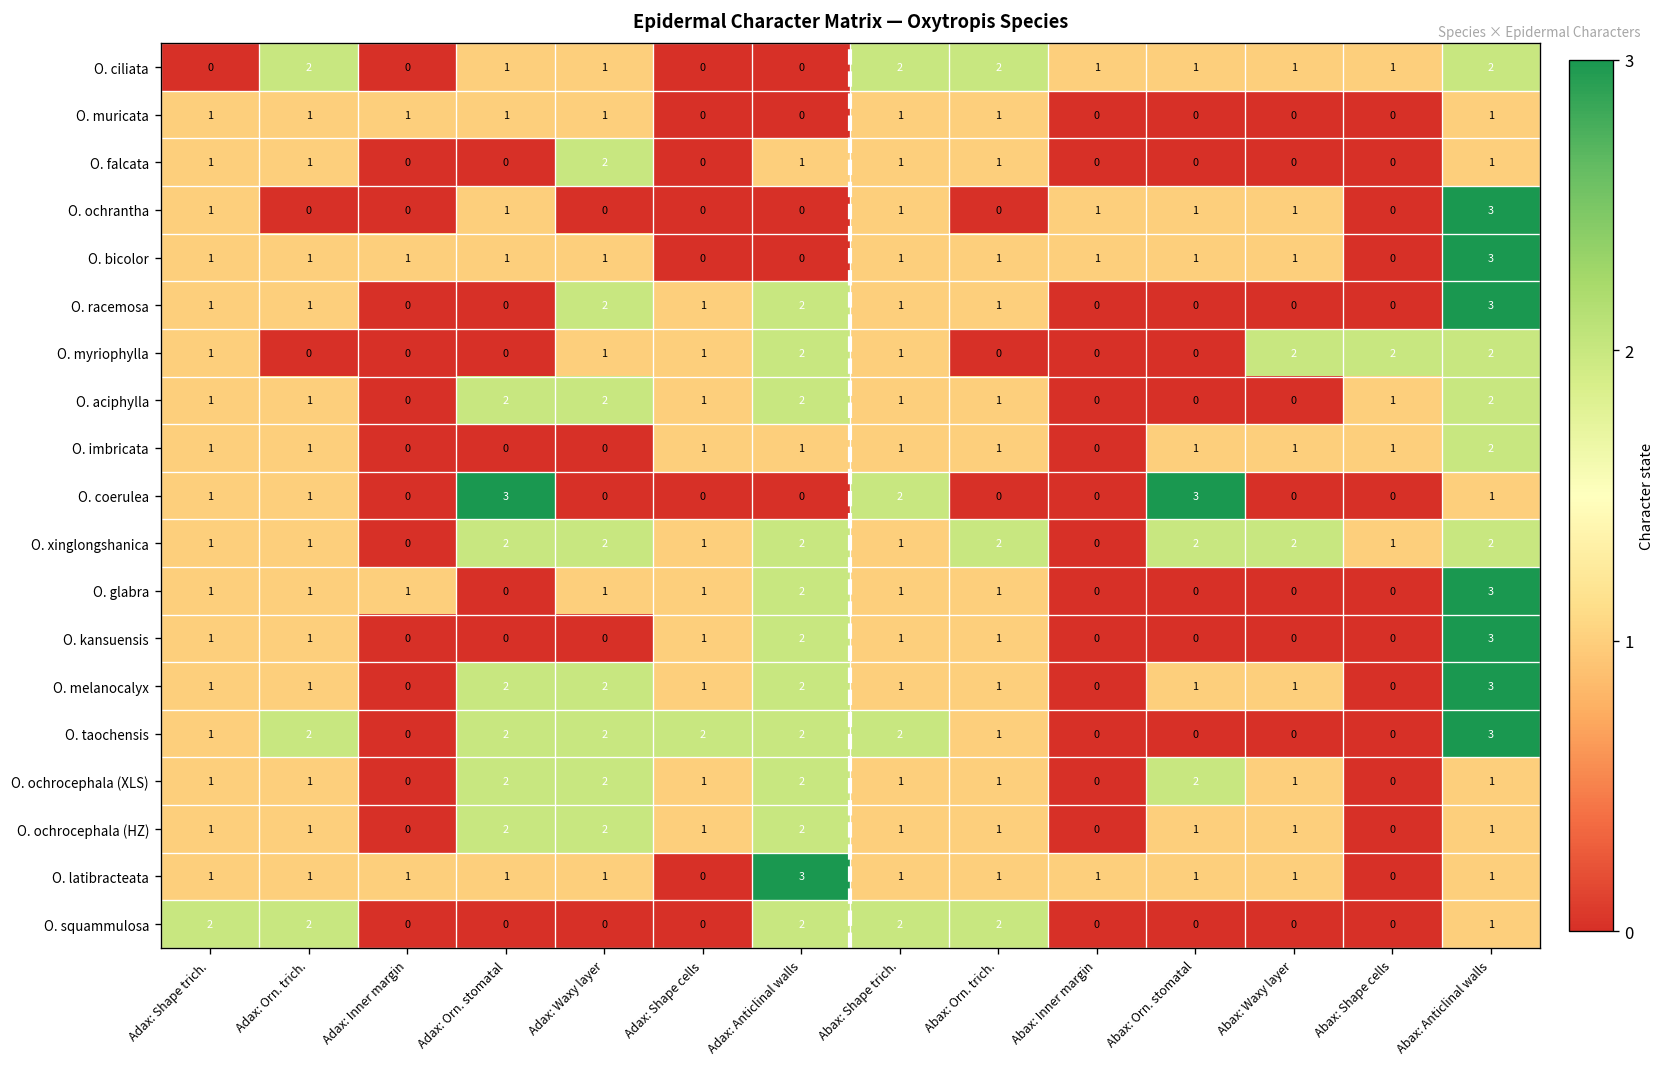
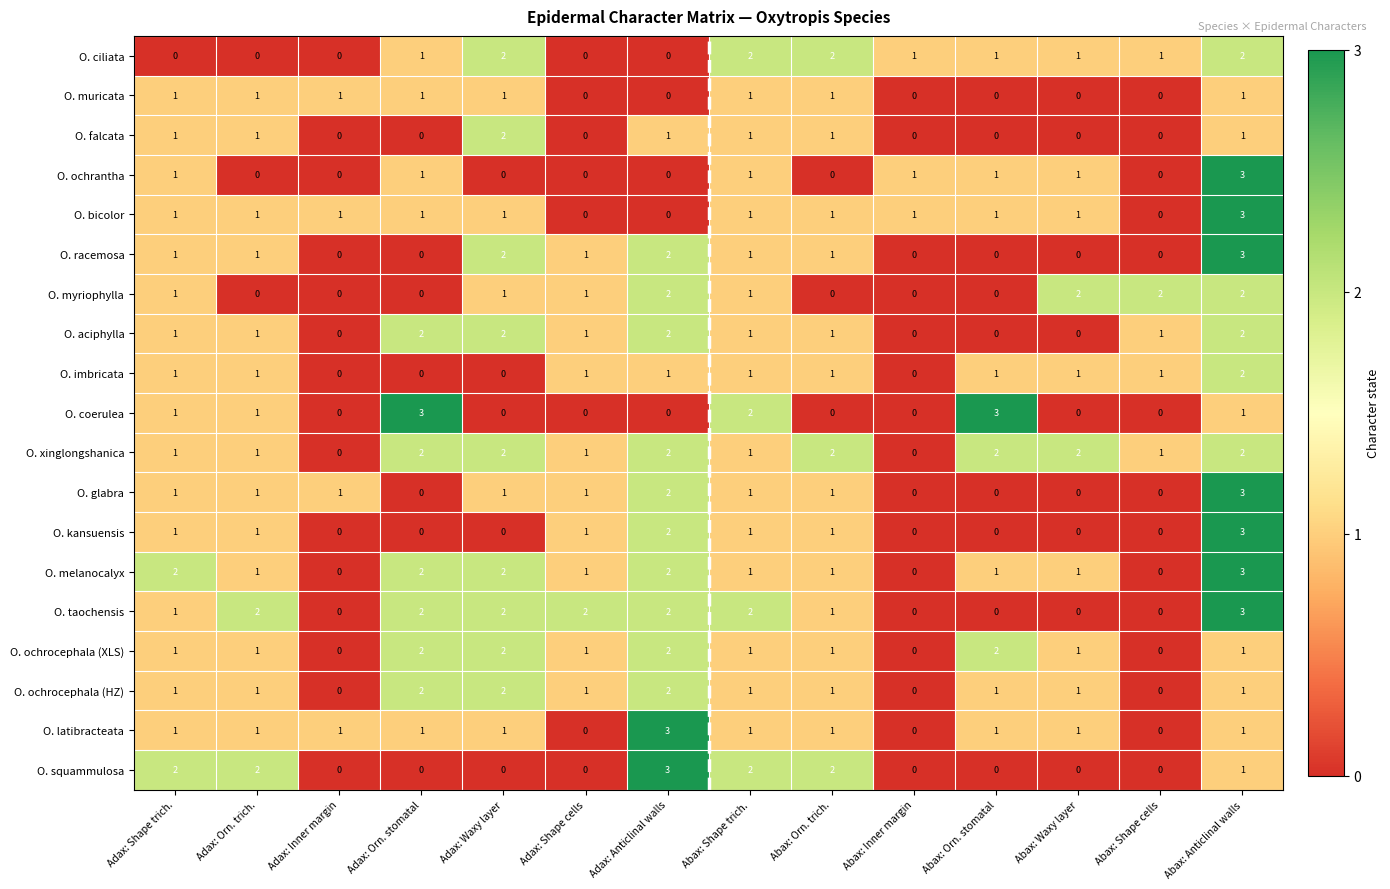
O. ciliata, Adax: Orn. trich.: 2 -> 0
O. ciliata, Adax: Waxy layer: 1 -> 2
O. melanocalyx, Adax: Shape trich.: 1 -> 2
O. latibracteata, Abax: Inner margin: 1 -> 0
O. squammulosa, Adax: Anticlinal walls: 2 -> 3
